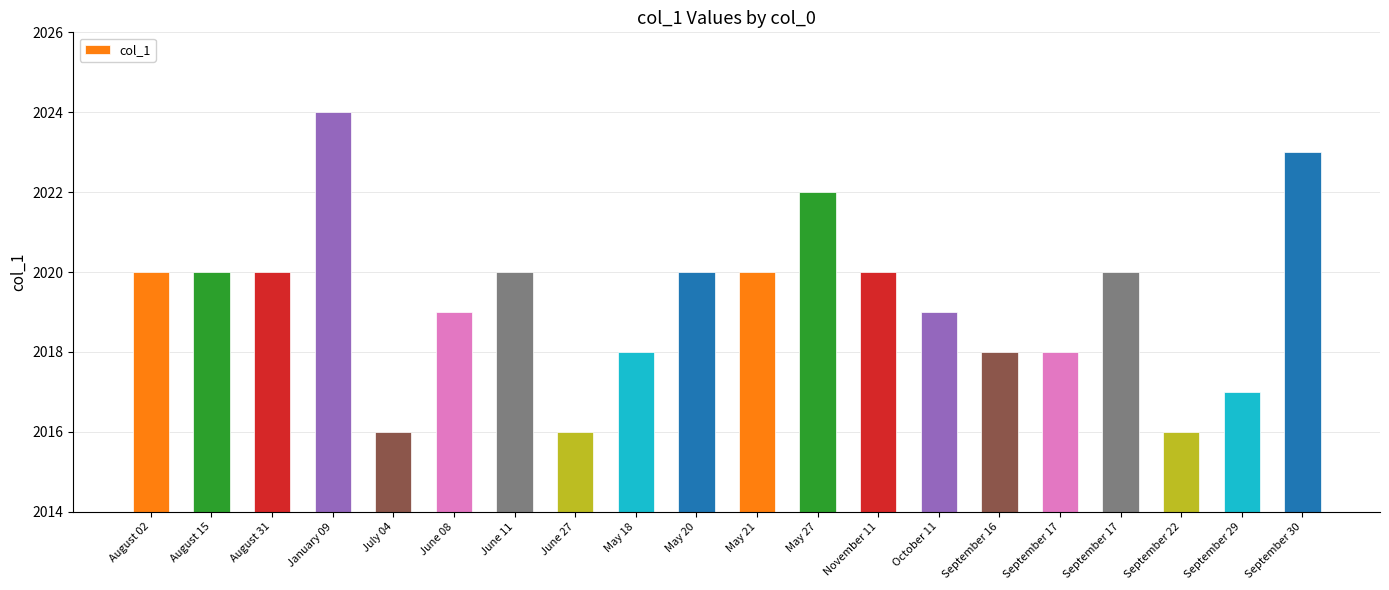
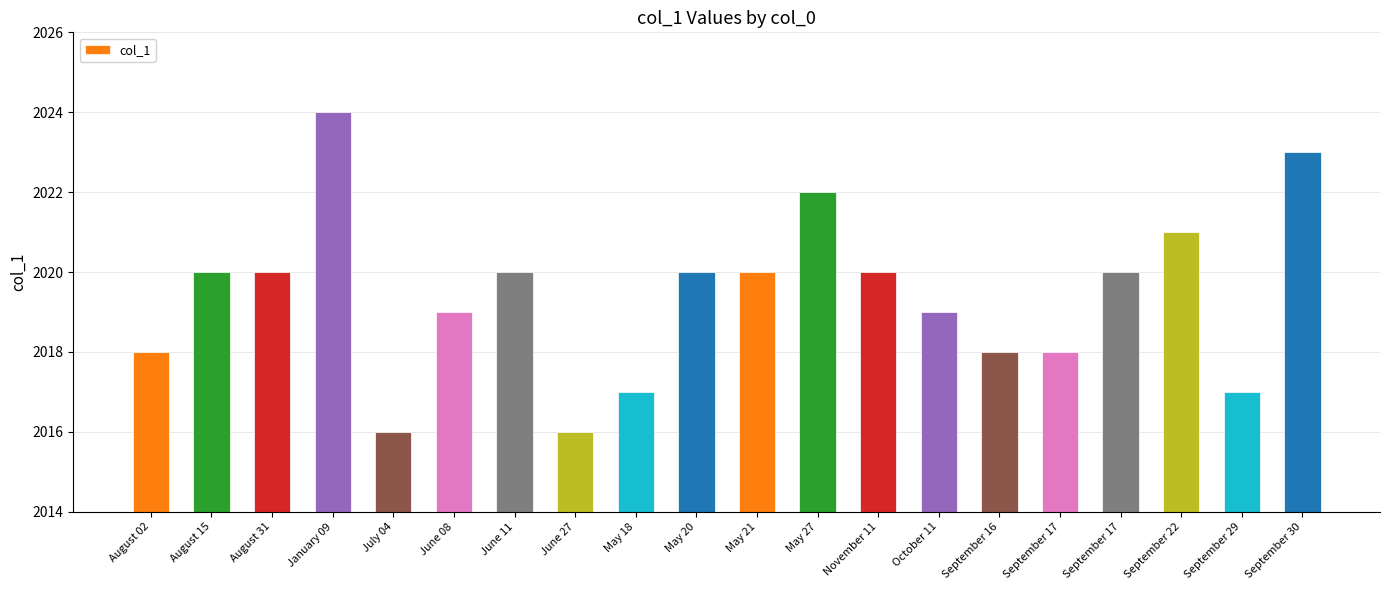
August 02: 2020 -> 2018
May 18: 2018 -> 2017
September 22: 2016 -> 2021
